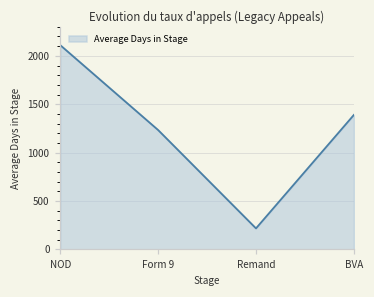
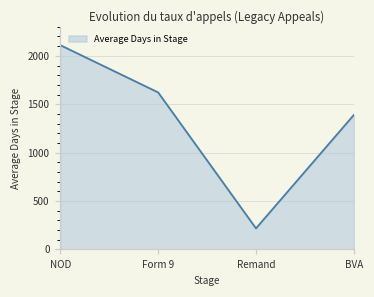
Form 9: 1200 -> 1600
